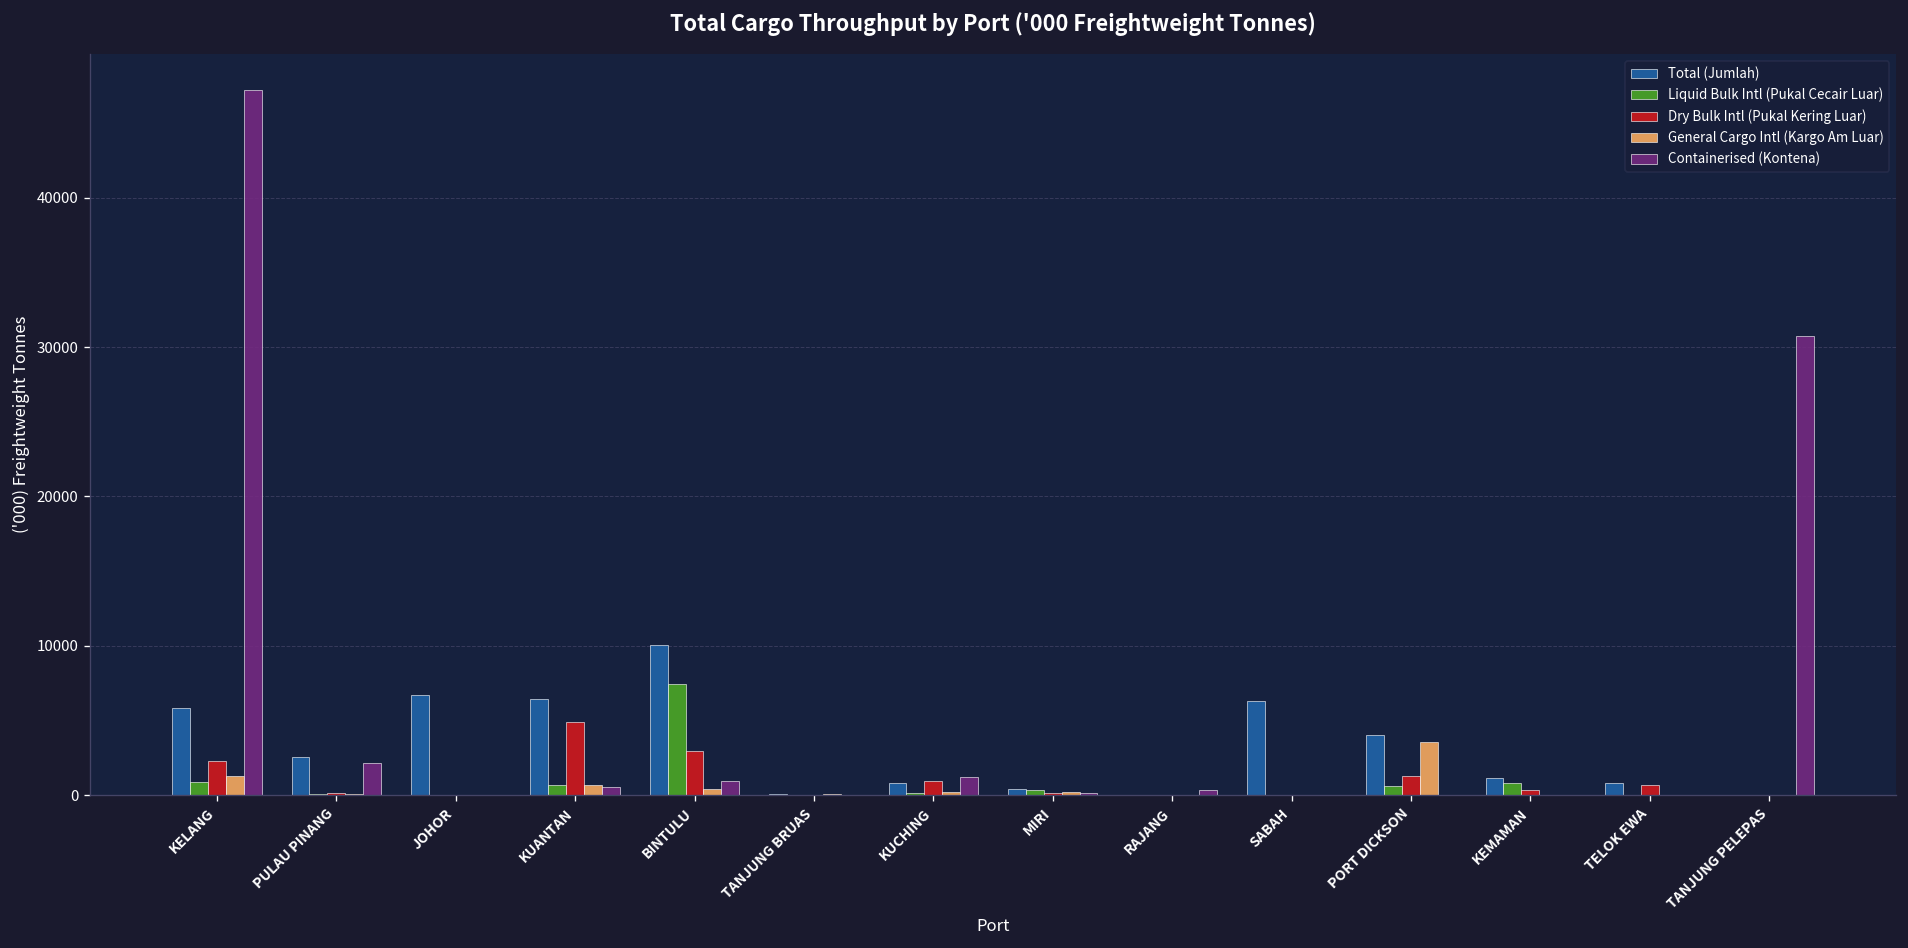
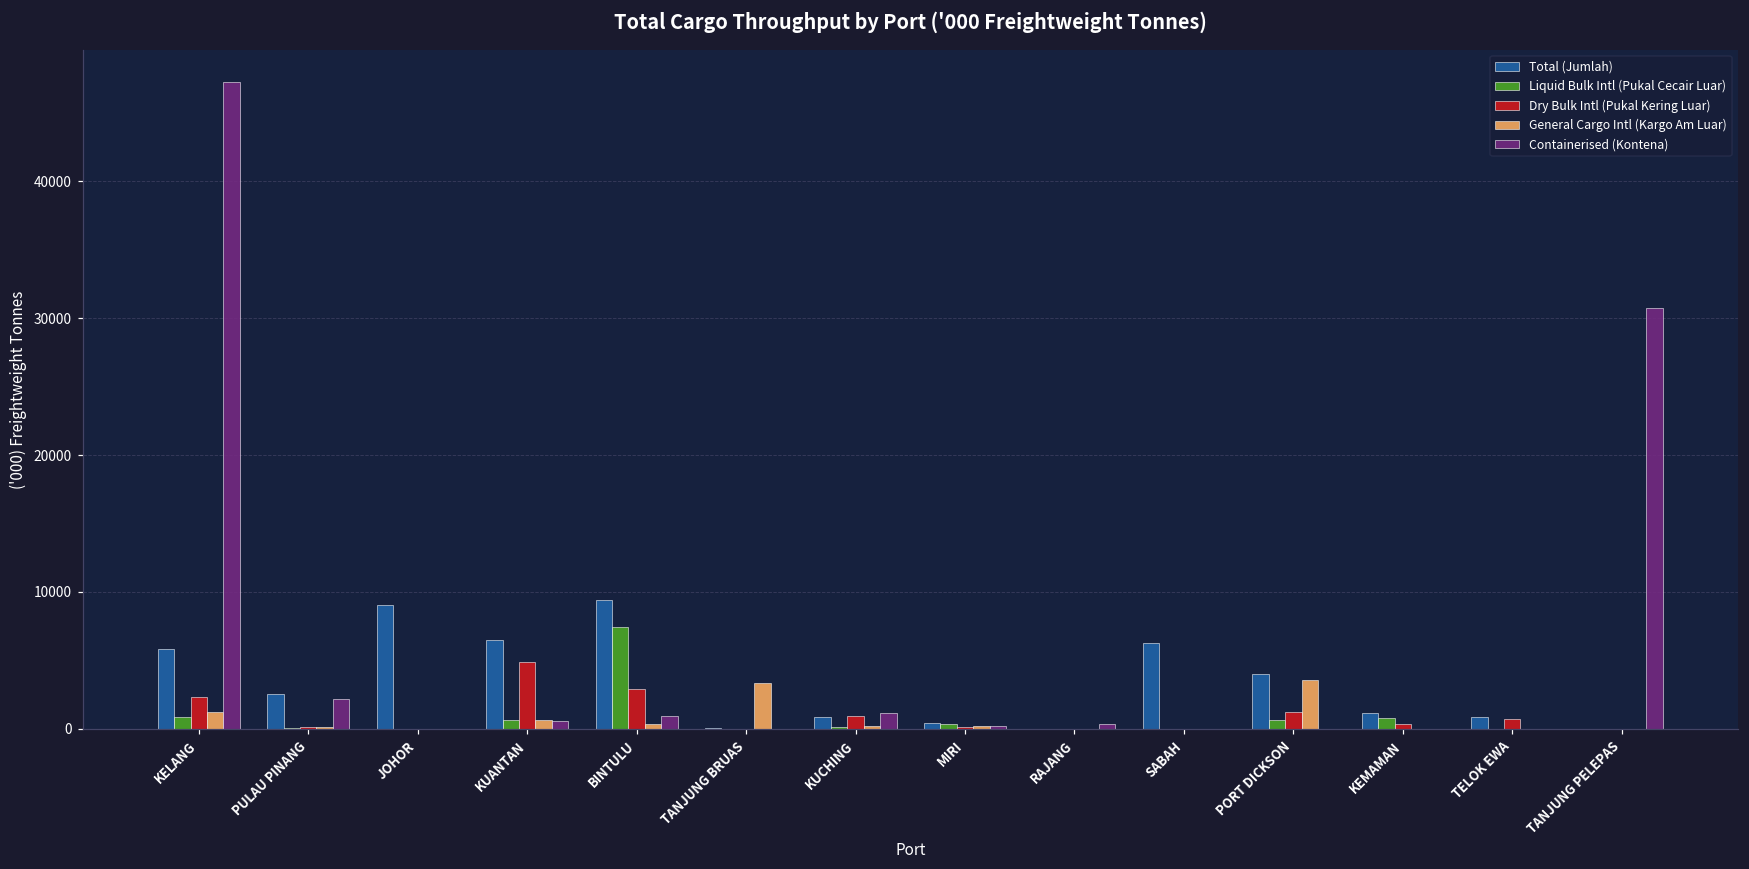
Total (Jumlah), JOHOR: 6700 -> 9100
Total (Jumlah), BINTULU: 10100 -> 9400
General Cargo Intl (Kargo Am Luar), TANJUNG BRUAS: 100 -> 3400
